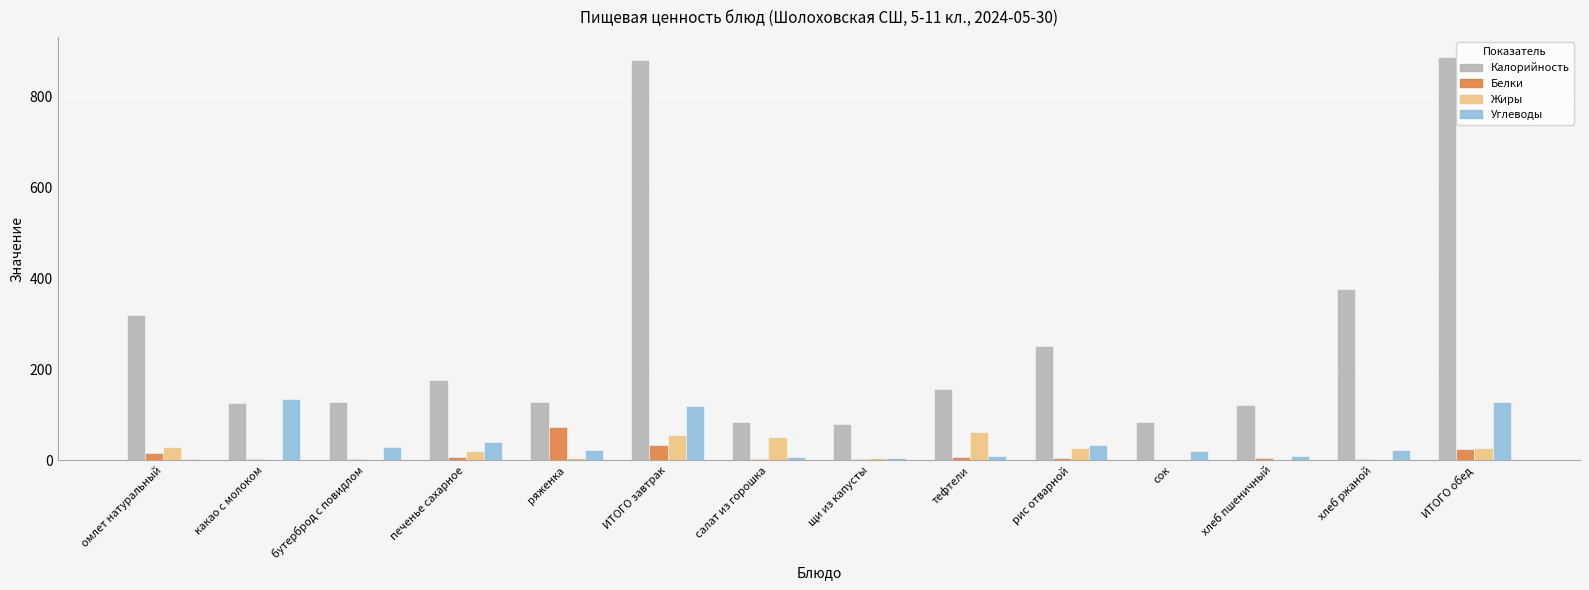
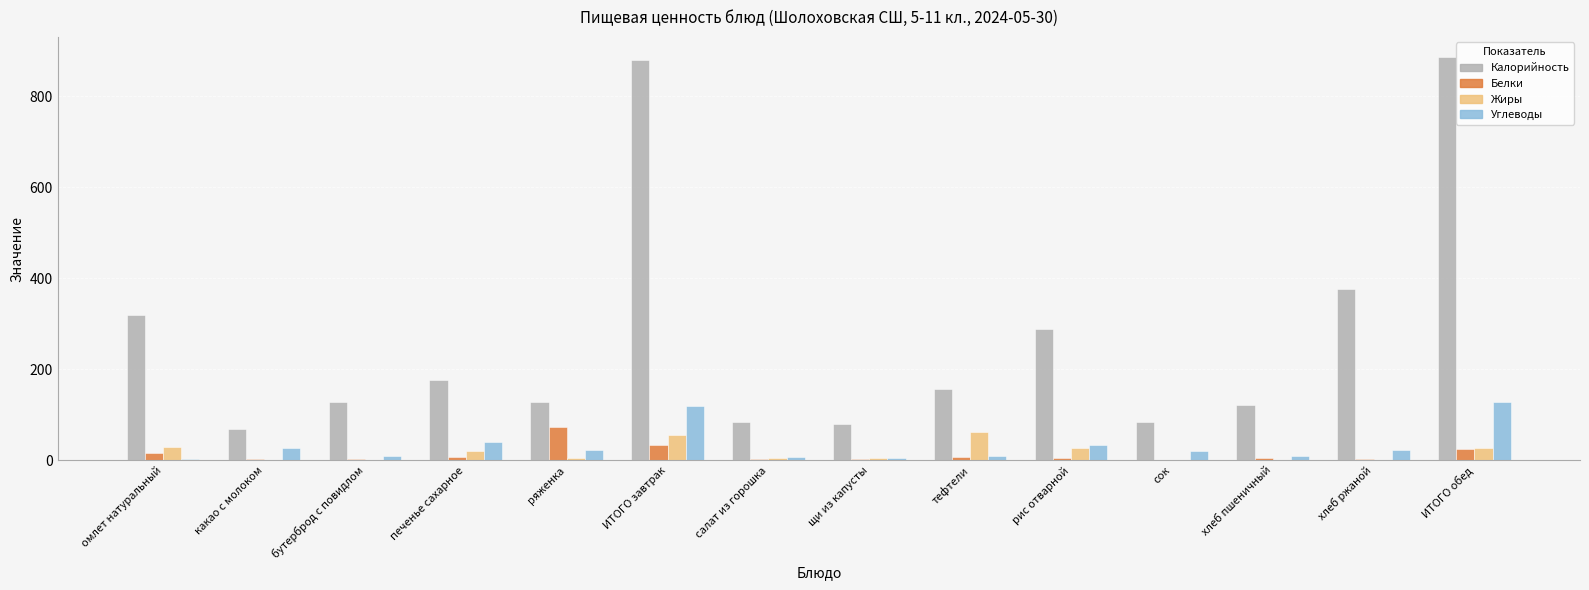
Калорийность, какао с молоком: 130 -> 70
Углеводы, какао с молоком: 140 -> 30
Углеводы, бутерброд с повидлом: 30 -> 10
Жиры, салат из горошка: 50 -> 10
Калорийность, рис отварной: 250 -> 290
